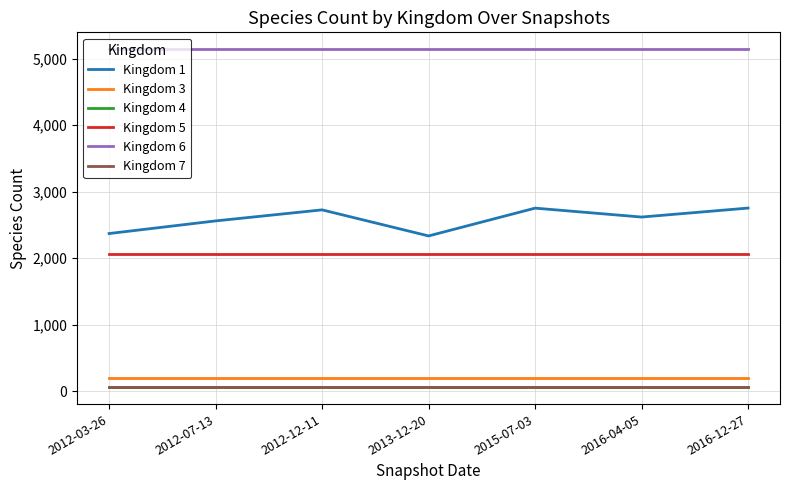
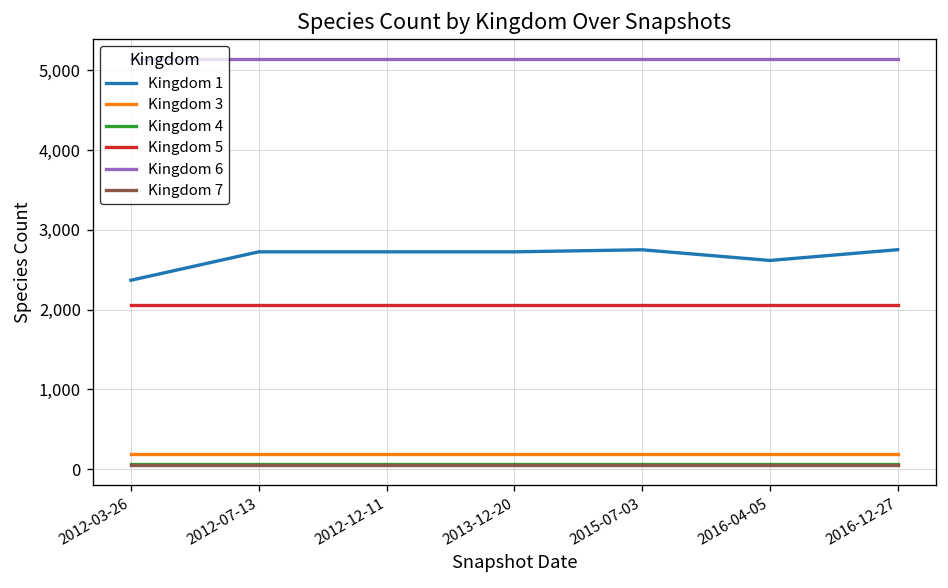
Kingdom 1, 2012-07-13: 2,600 -> 2,700
Kingdom 1, 2013-12-20: 2,300 -> 2,700
